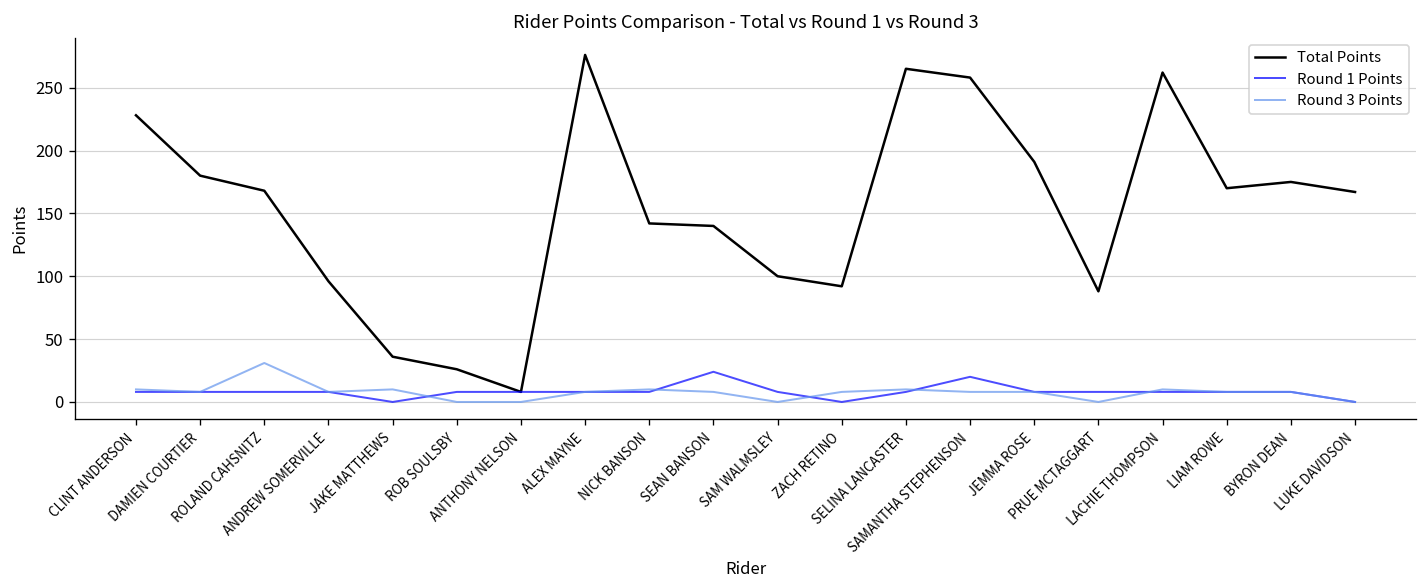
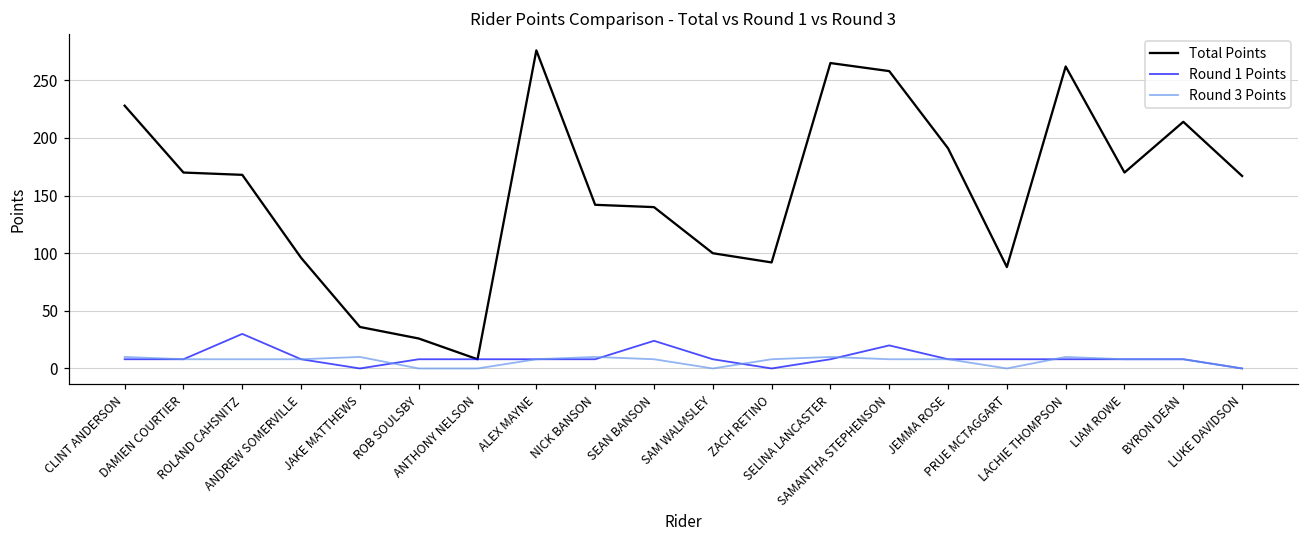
Total Points, DAMIEN COURTIER: 180 -> 170
Round 1 Points, ROLAND CAHSNITZ: 8 -> 30
Round 3 Points, ROLAND CAHSNITZ: 31 -> 8
Total Points, BYRON DEAN: 175 -> 214
